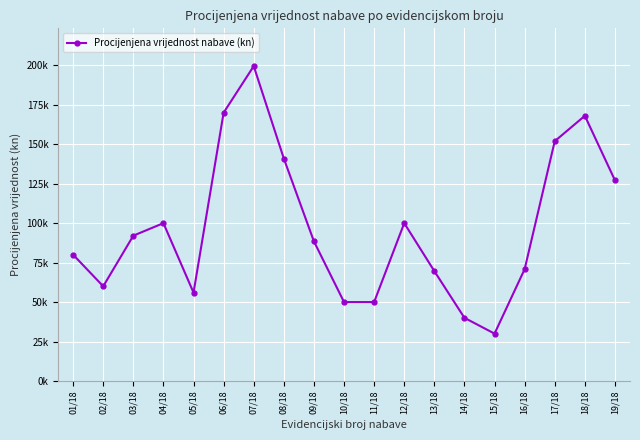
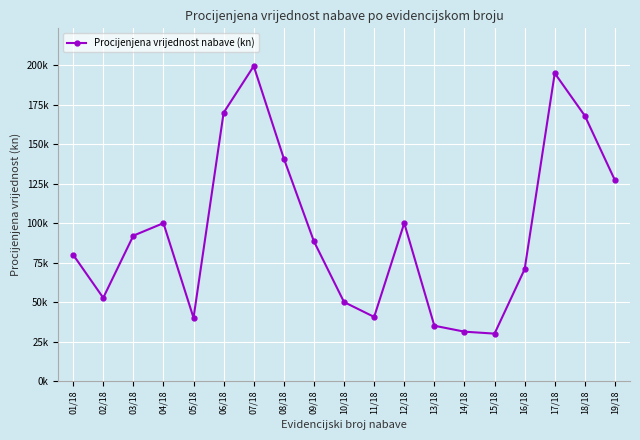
02/18: 60000 -> 53000
05/18: 56000 -> 40000
11/18: 50000 -> 41000
13/18: 70000 -> 35000
14/18: 40000 -> 31000
17/18: 152000 -> 195000
